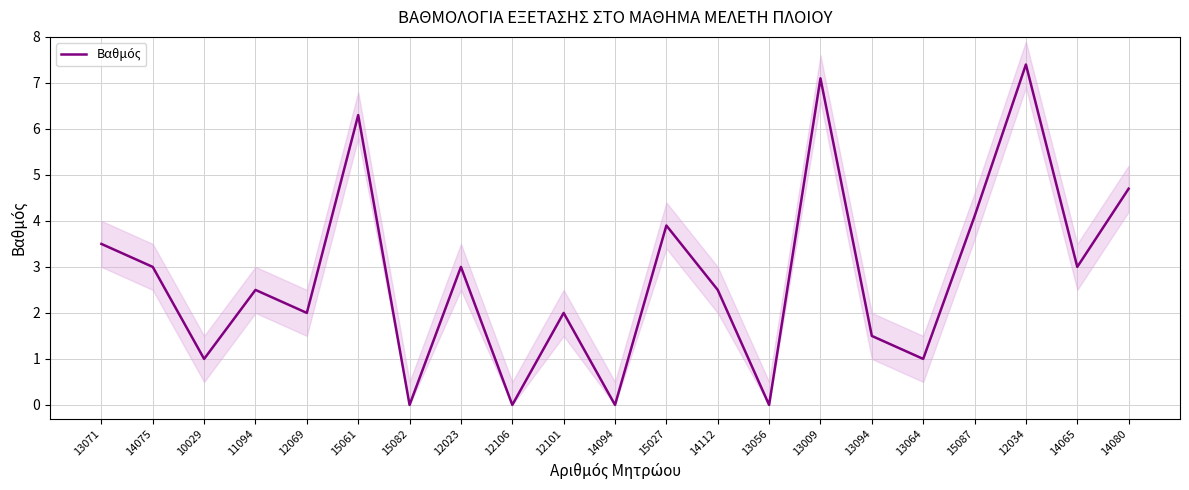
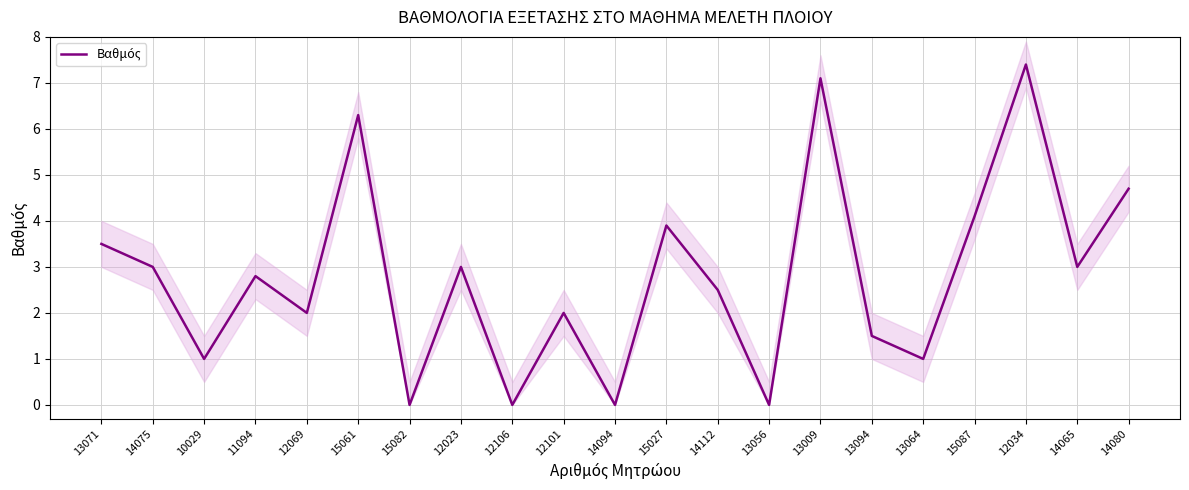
Βαθμός, 11094: 2.5 -> 2.8
